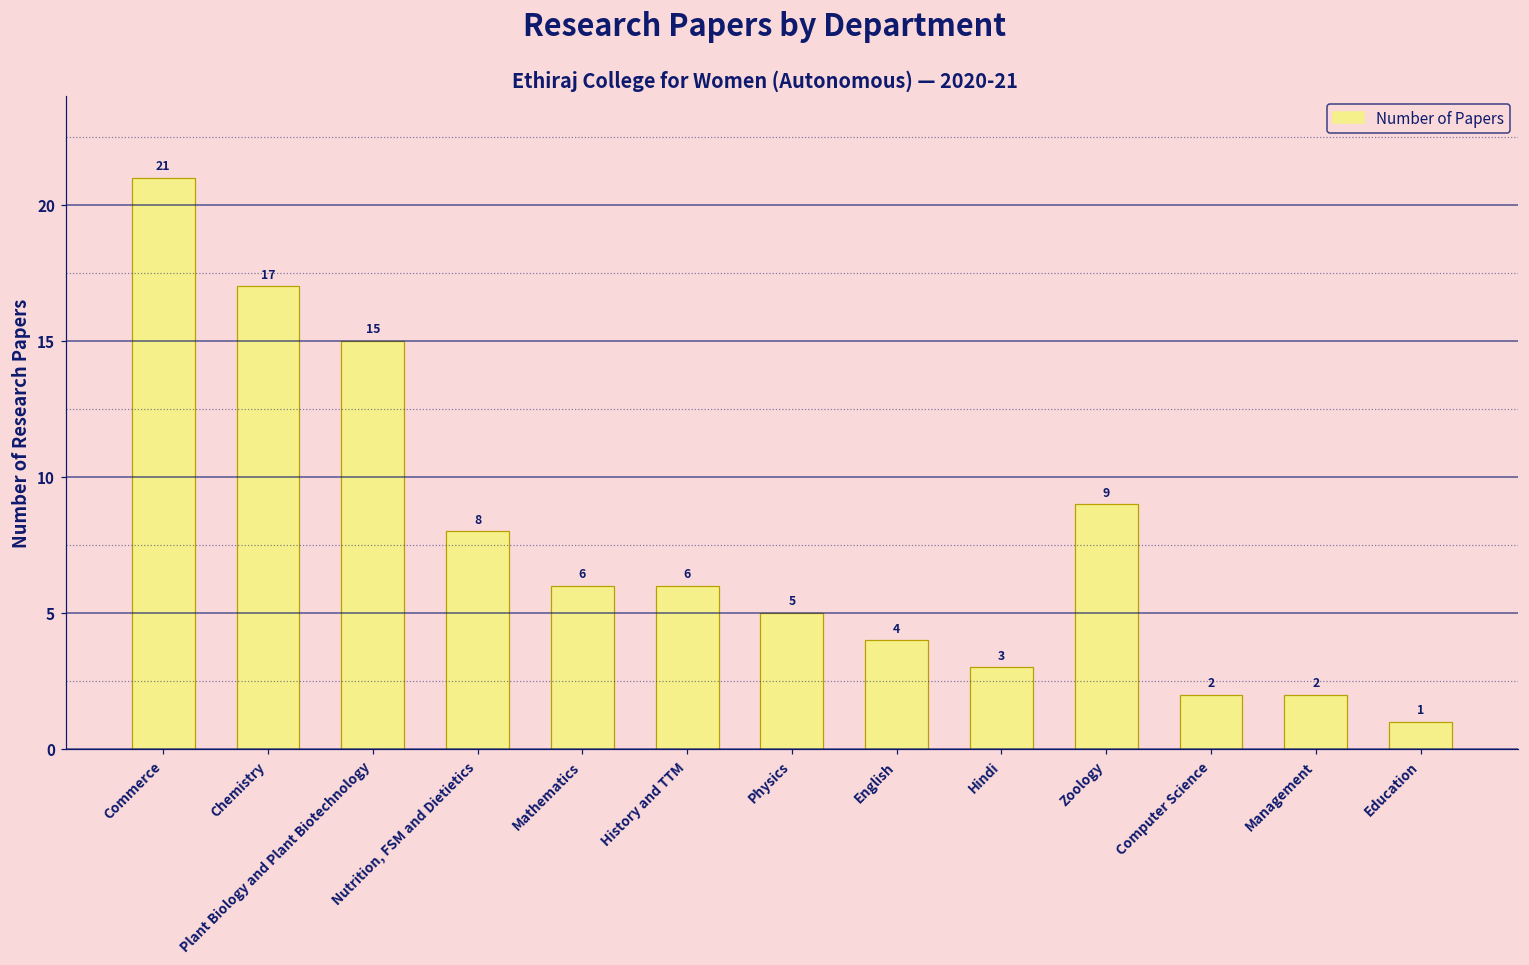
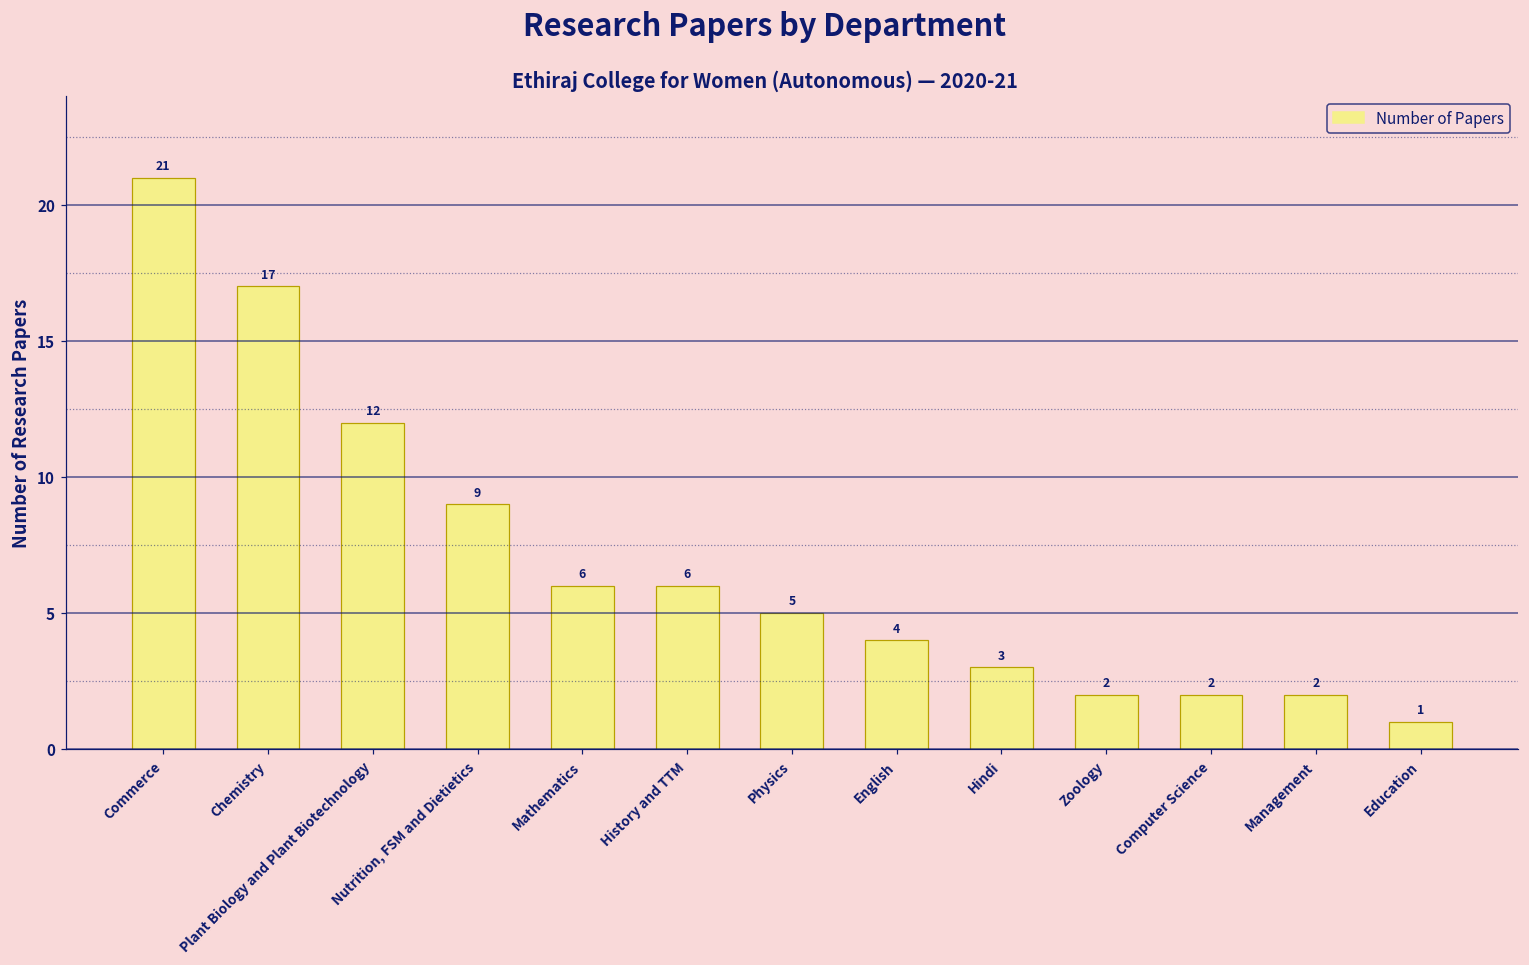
Plant Biology and Plant Biotechnology: 15 -> 12
Nutrition, FSM and Dietietics: 8 -> 9
Zoology: 9 -> 2
